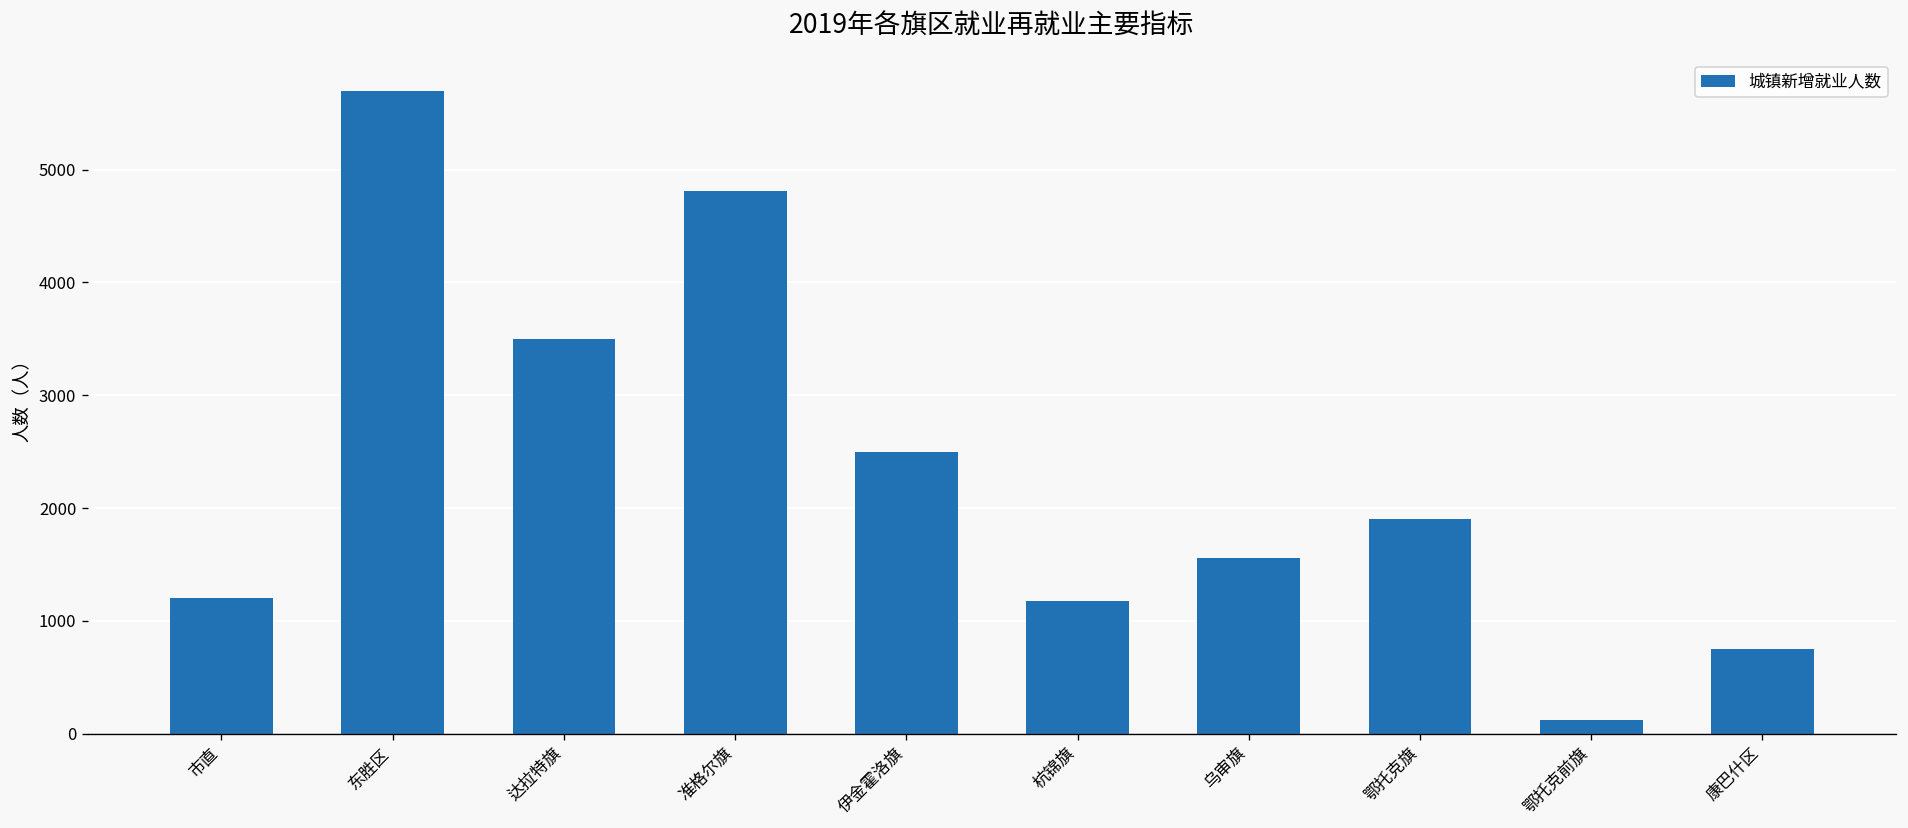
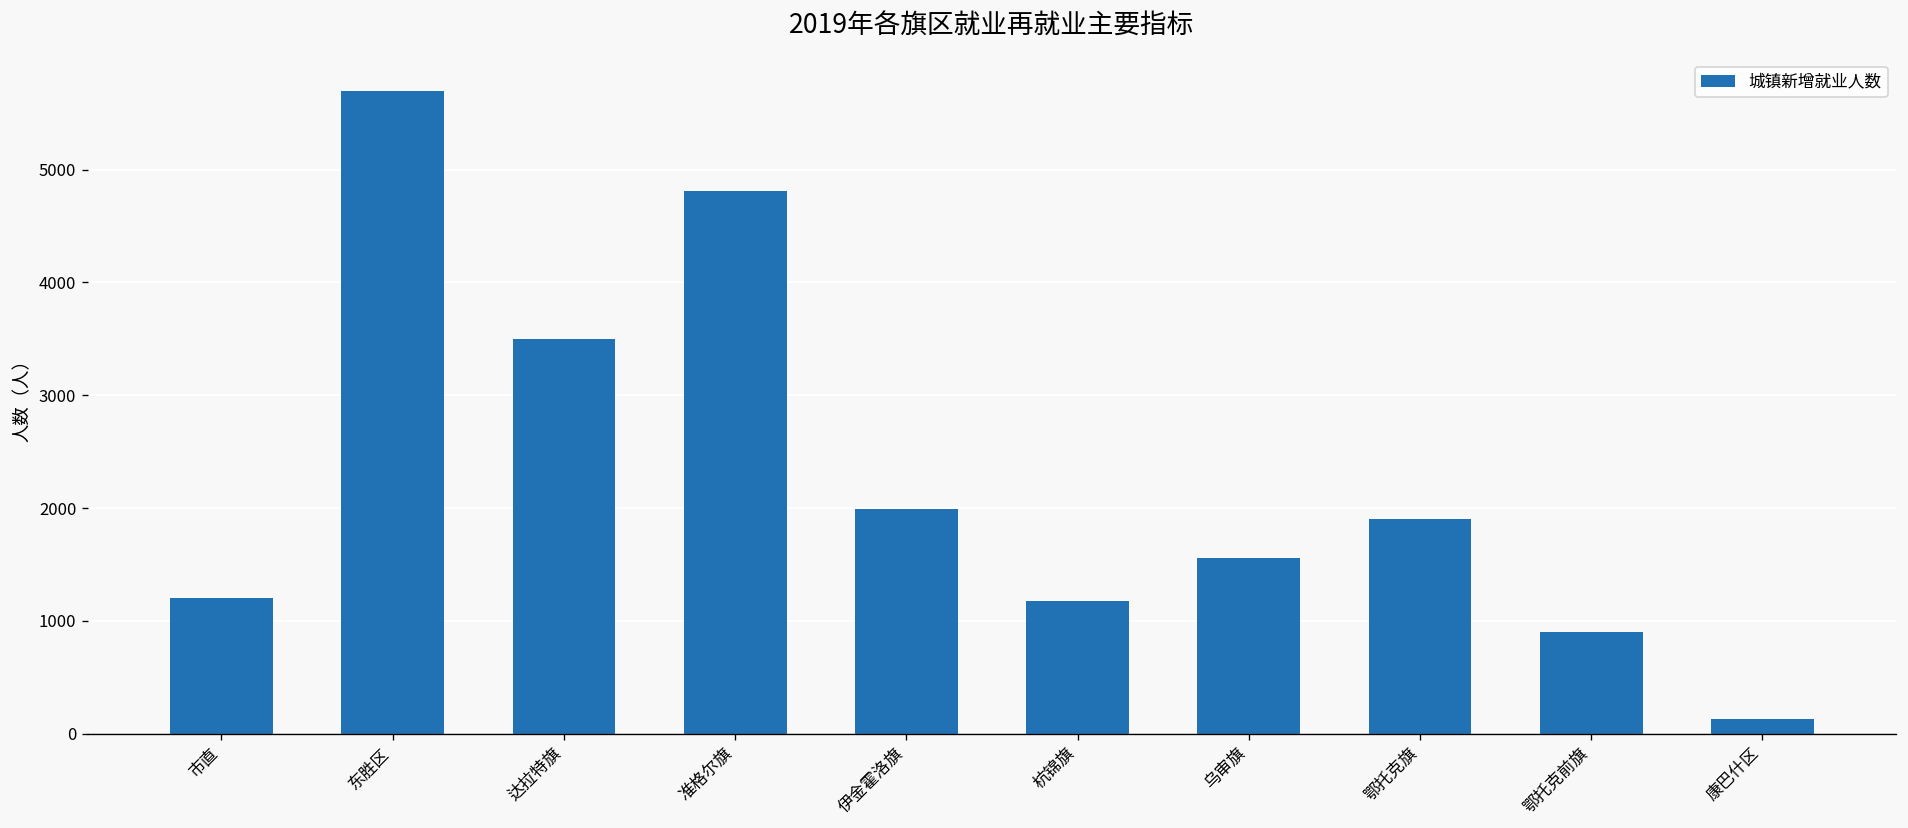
伊金霍洛旗: 2500 -> 2000
鄂托克前旗: 100 -> 900
康巴什区: 800 -> 100
